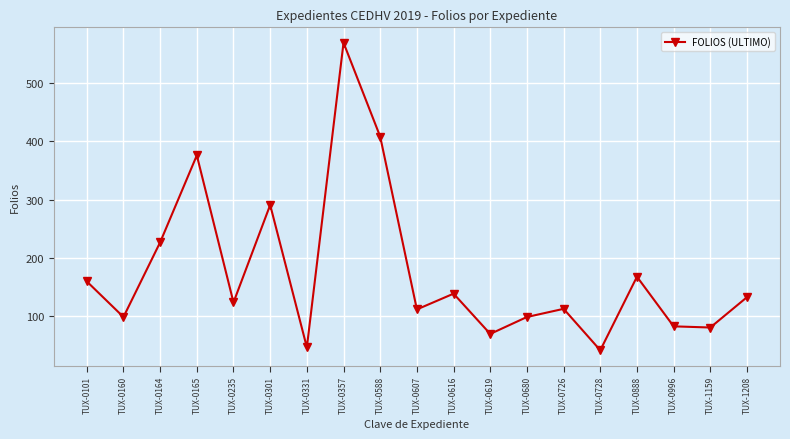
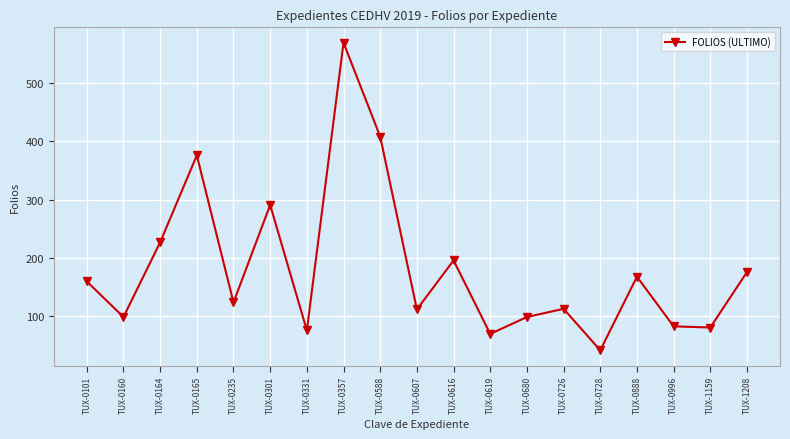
TUX-0331: 50 -> 80
TUX-0616: 140 -> 200
TUX-1208: 130 -> 180
